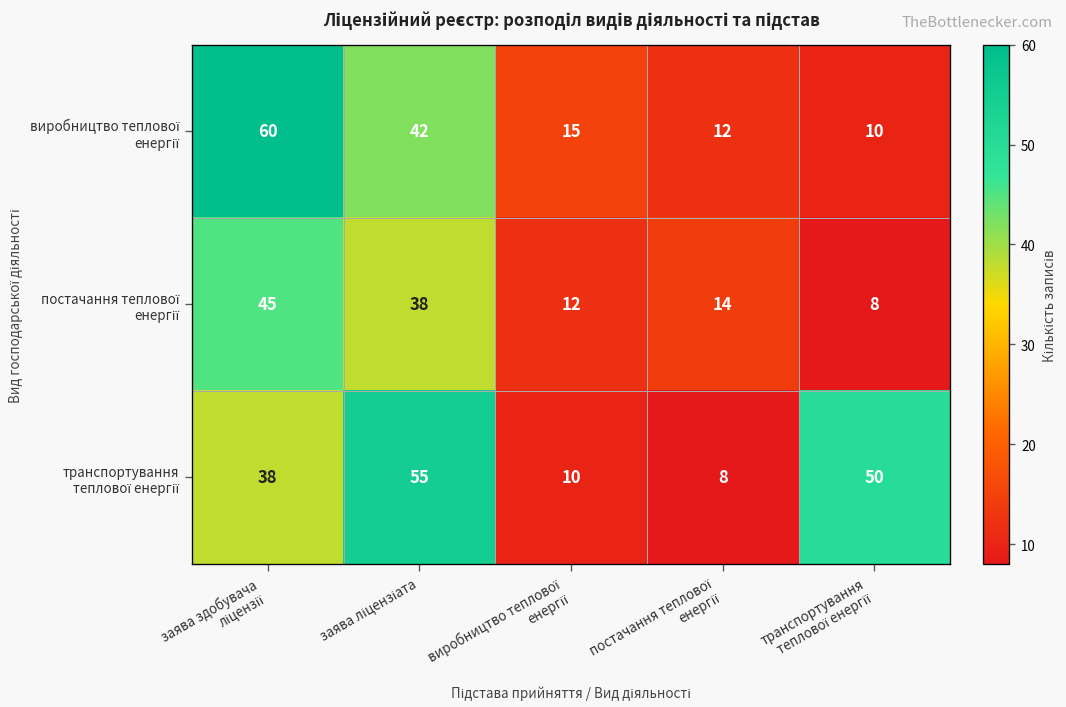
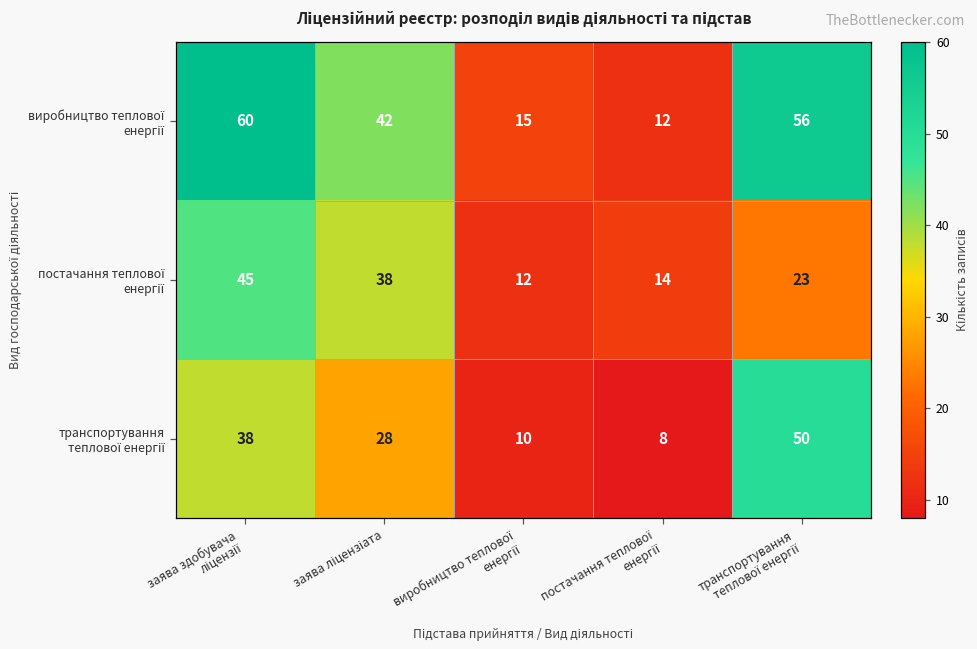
виробництво теплової енергії, транспортування теплової енергії: 10 -> 56
постачання теплової енергії, транспортування теплової енергії: 8 -> 23
транспортування теплової енергії, заява ліцензіата: 55 -> 28
